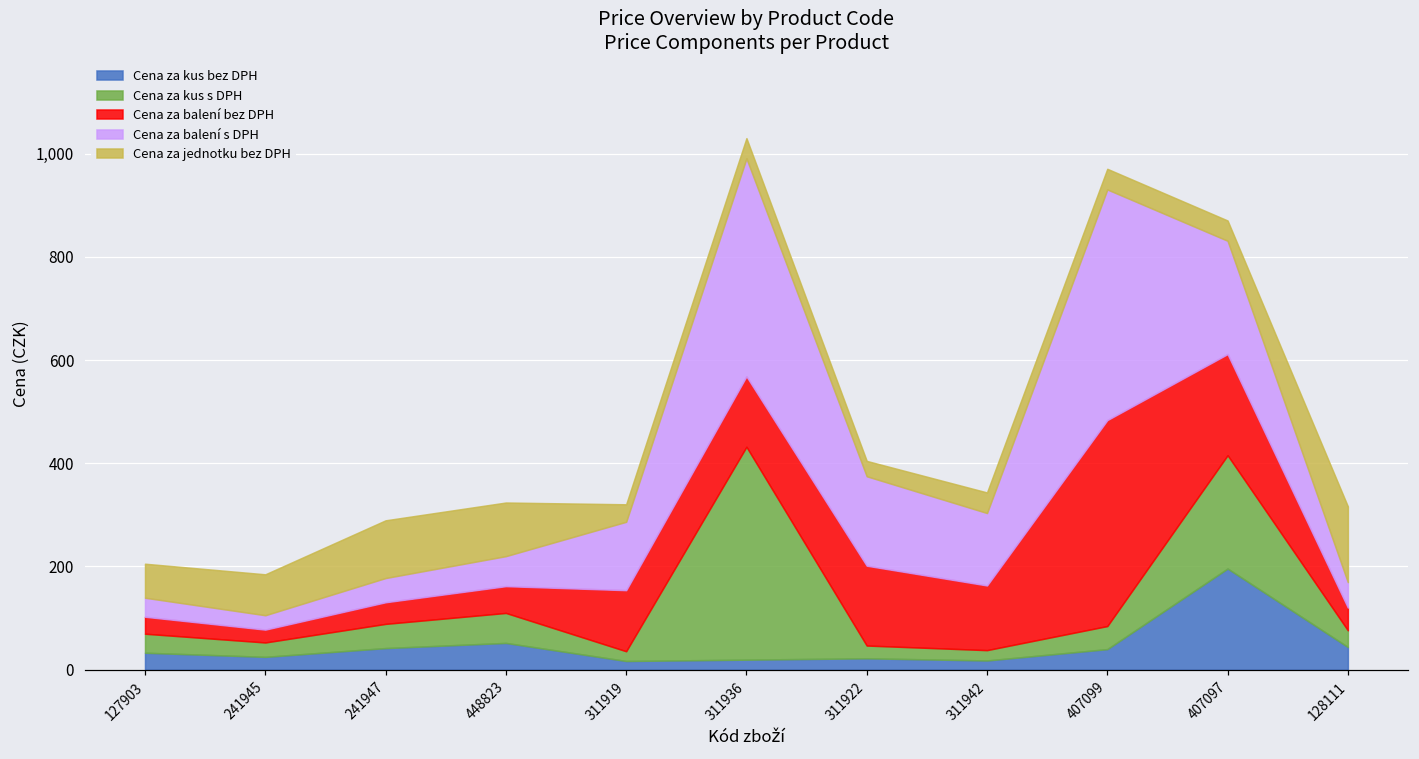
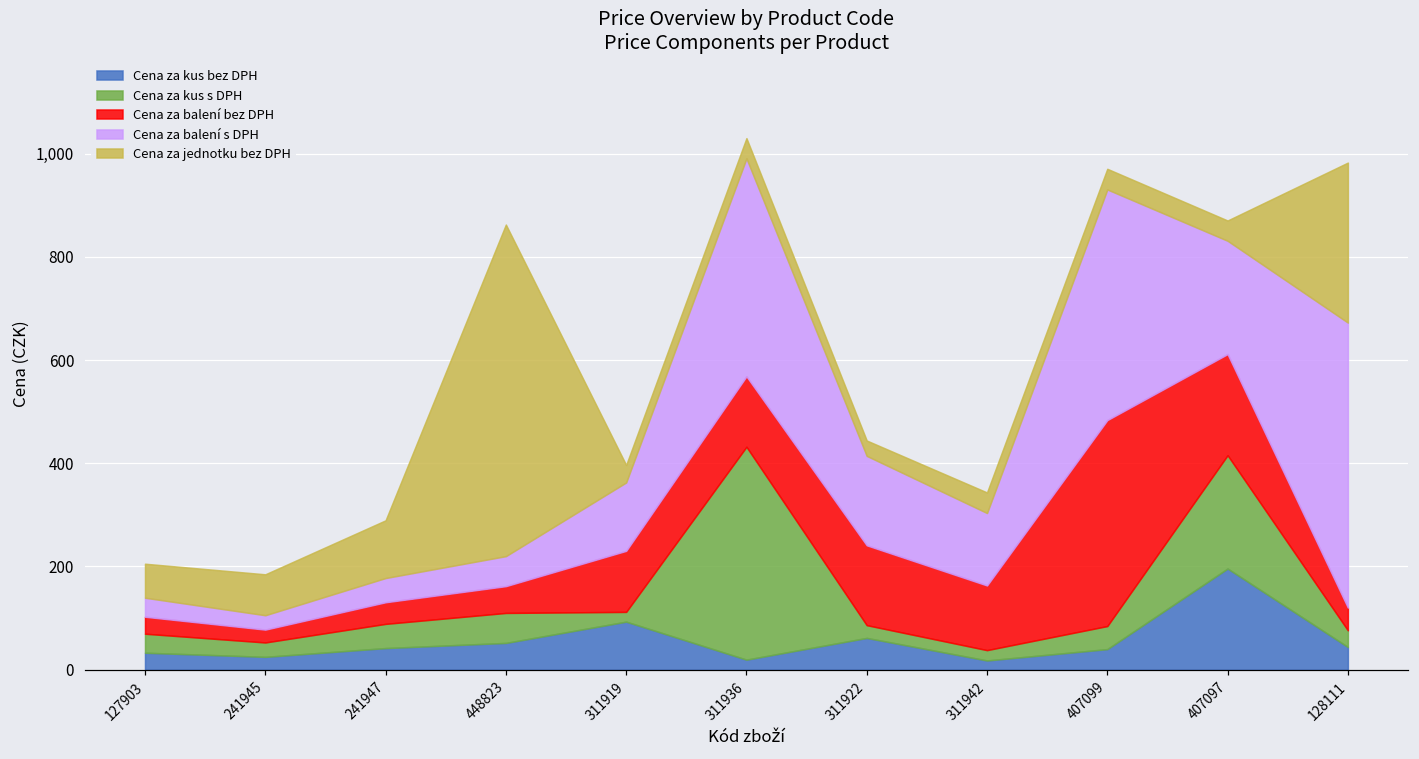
Cena za jednotku bez DPH, 448823: 100 -> 640
Cena za kus bez DPH, 311919: 20 -> 90
Cena za kus bez DPH, 311922: 20 -> 60
Cena za balení s DPH, 128111: 50 -> 550
Cena za jednotku bez DPH, 128111: 150 -> 310
